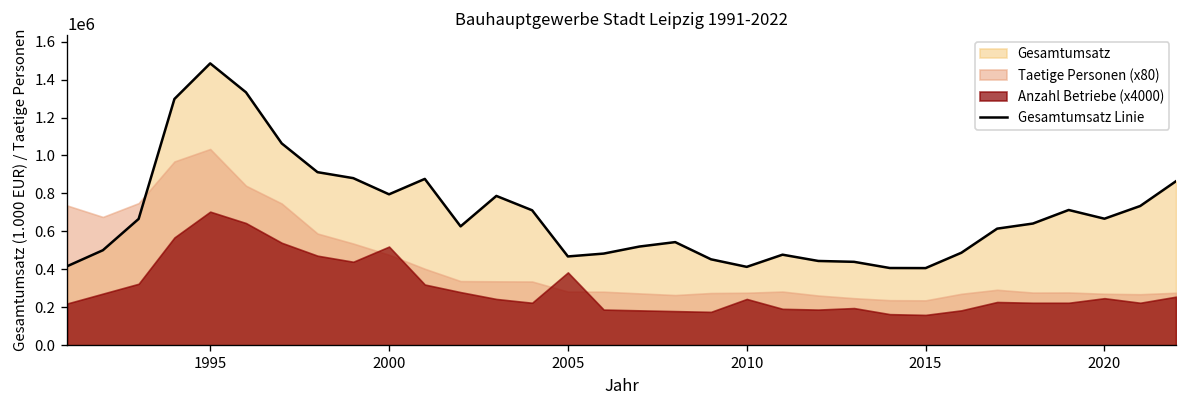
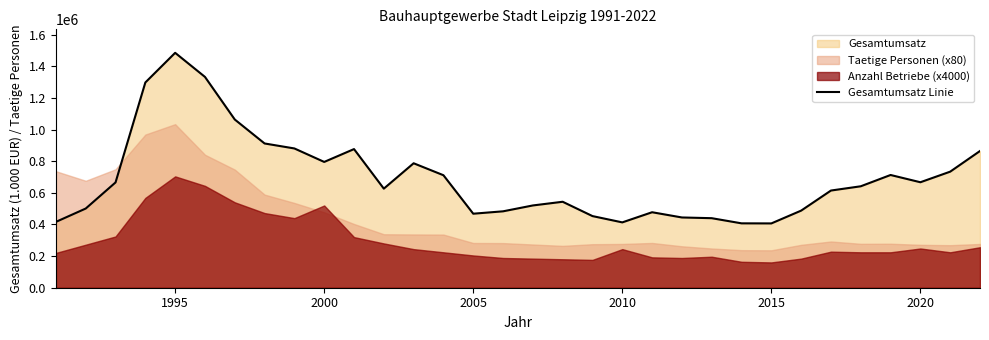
Anzahl Betriebe (x4000), 2005: 380000 -> 200000
